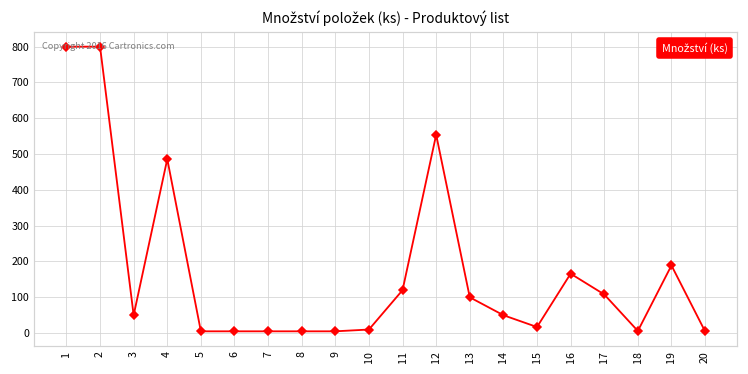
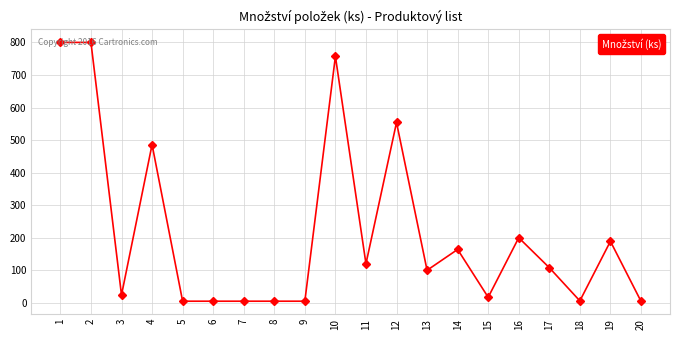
3: 50 -> 20
10: 10 -> 760
14: 50 -> 160
16: 170 -> 200
